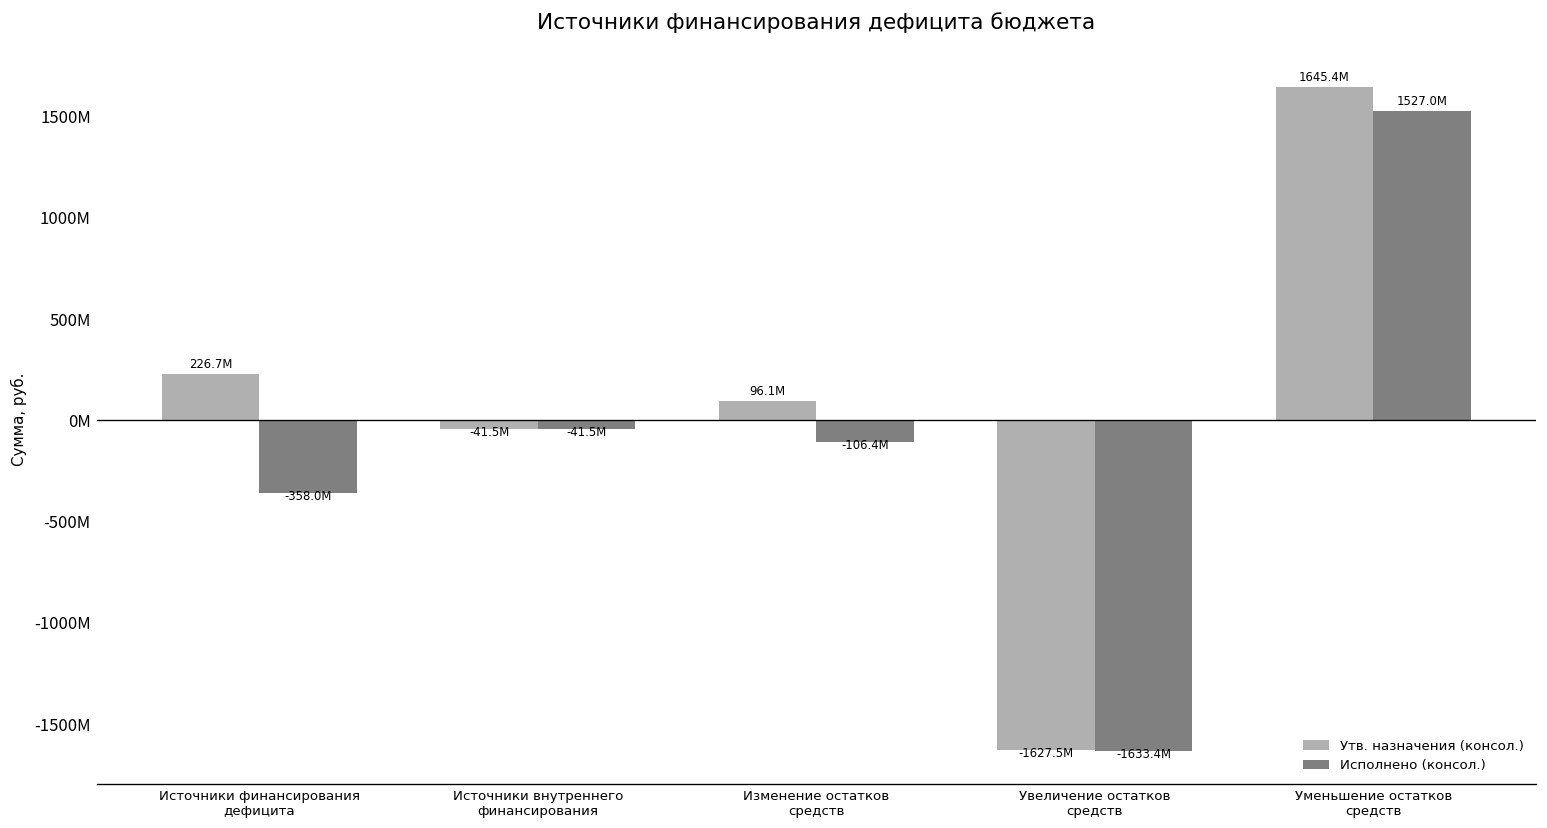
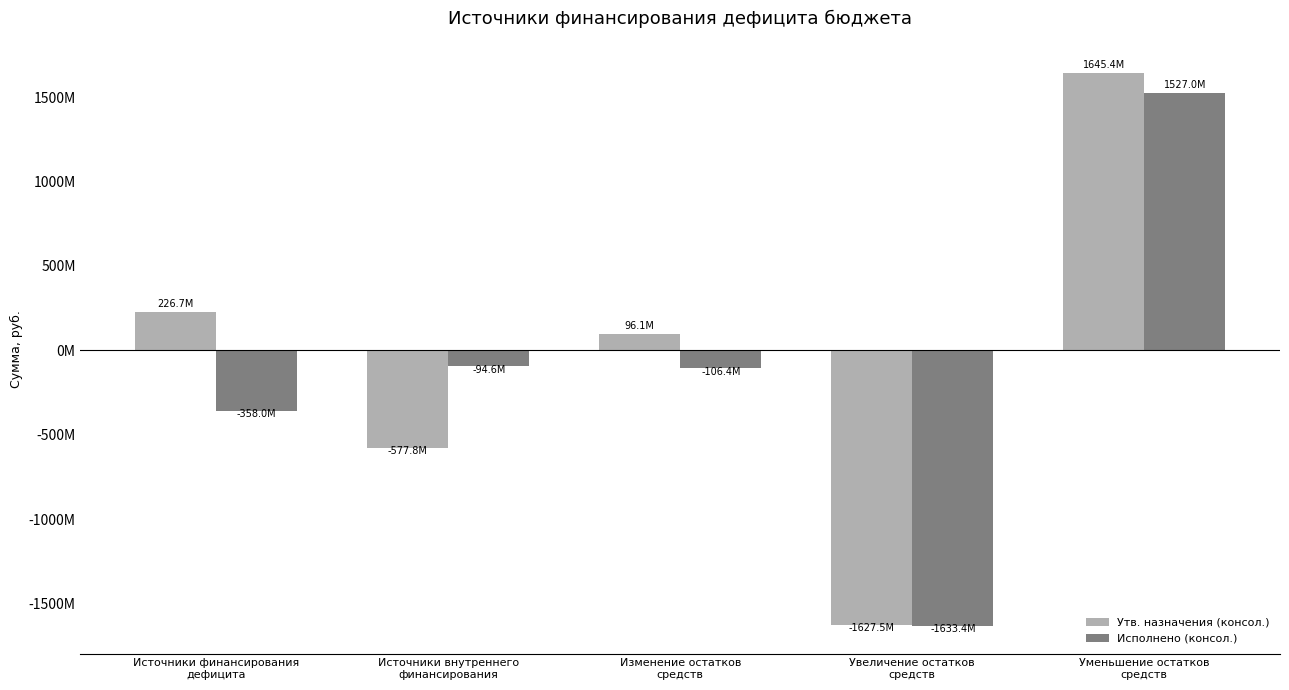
Утв. назначения (консол.), Источники внутреннего финансирования: -41.5M -> -577.8M
Исполнено (консол.), Источники внутреннего финансирования: -41.5M -> -94.6M
